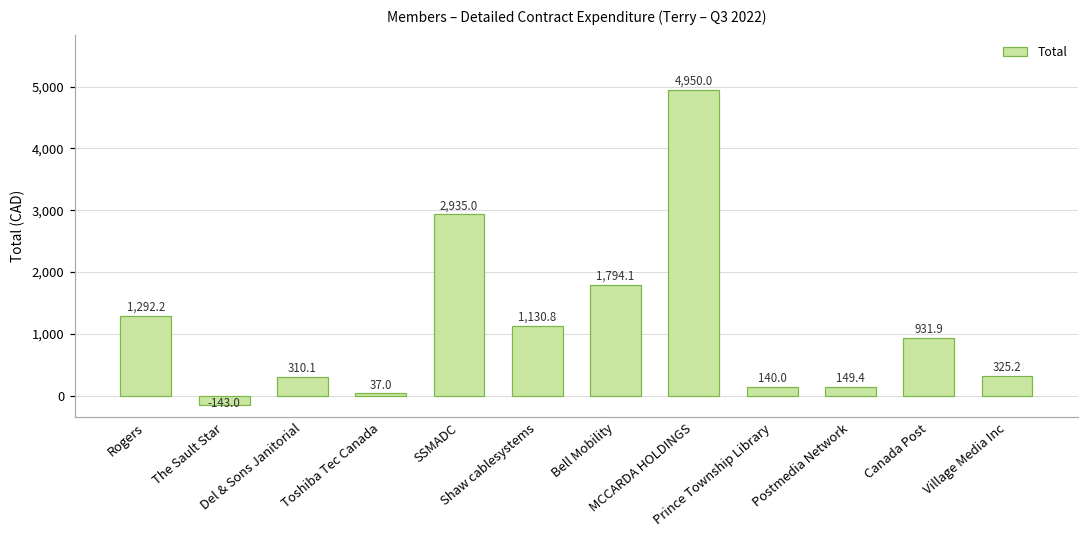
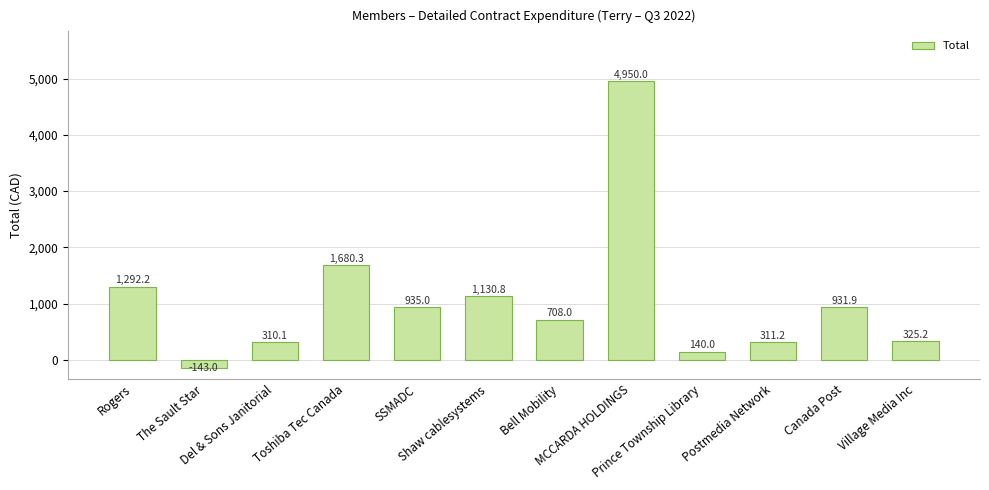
Toshiba Tec Canada: 37.0 -> 1,680.3
SSMADC: 2,935.0 -> 935.0
Bell Mobility: 1,794.1 -> 708.0
Postmedia Network: 149.4 -> 311.2
